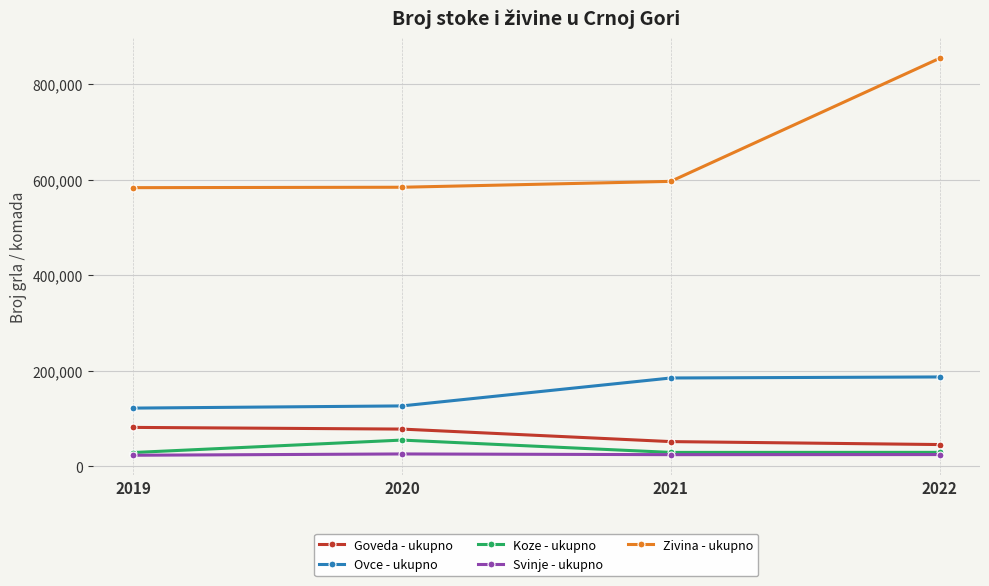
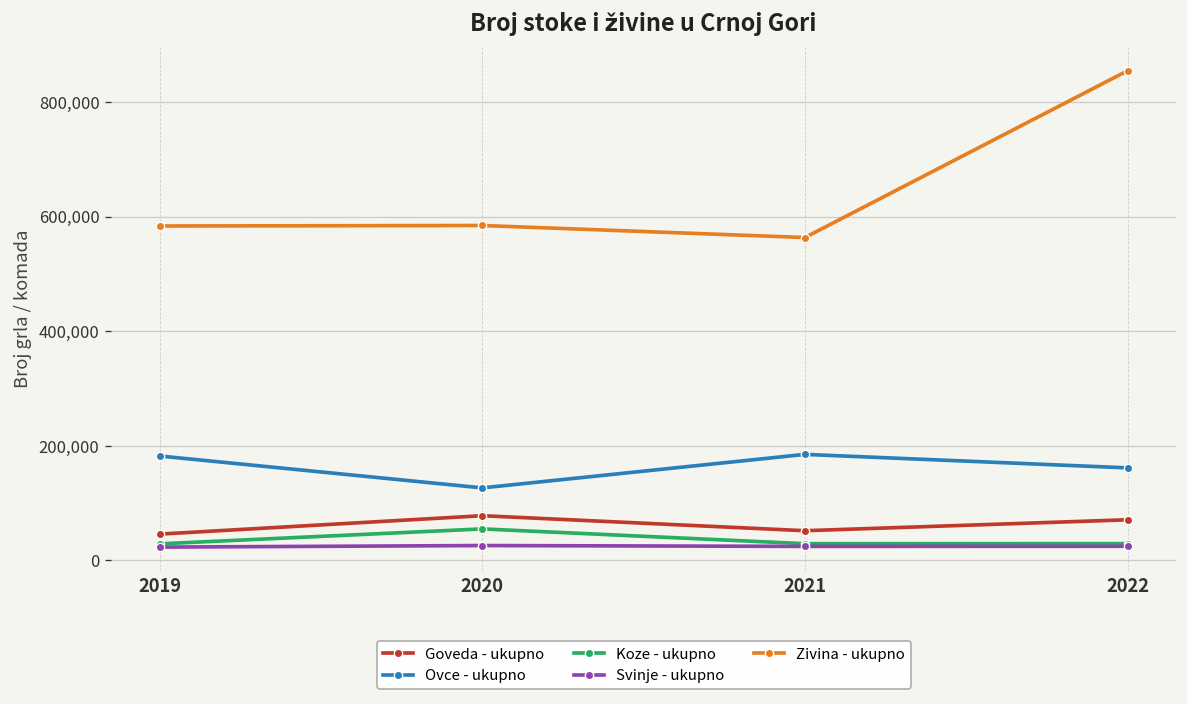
Goveda - ukupno, 2019: 80,000 -> 50,000
Ovce - ukupno, 2019: 120,000 -> 180,000
Zivina - ukupno, 2021: 600,000 -> 560,000
Goveda - ukupno, 2022: 50,000 -> 70,000
Ovce - ukupno, 2022: 190,000 -> 160,000
